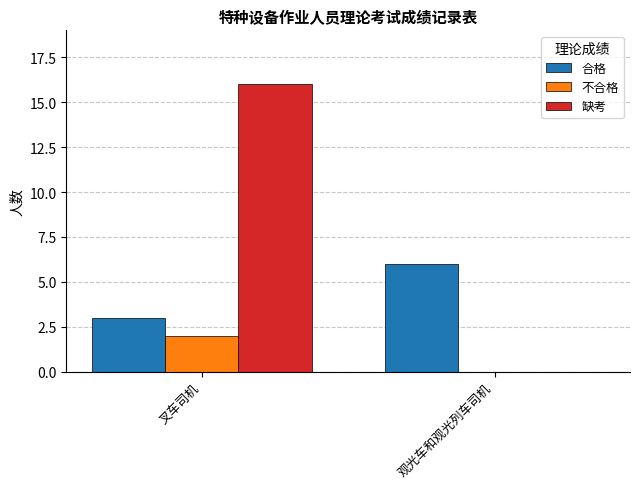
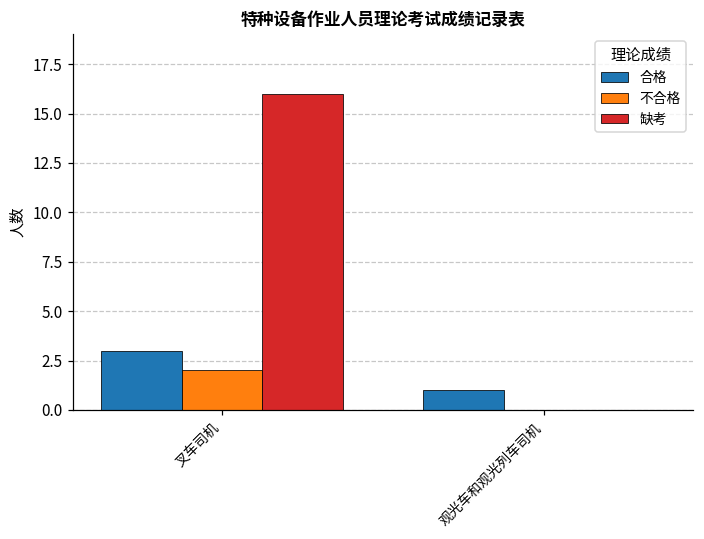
合格, 观光车和观光列车司机: 6 -> 1
